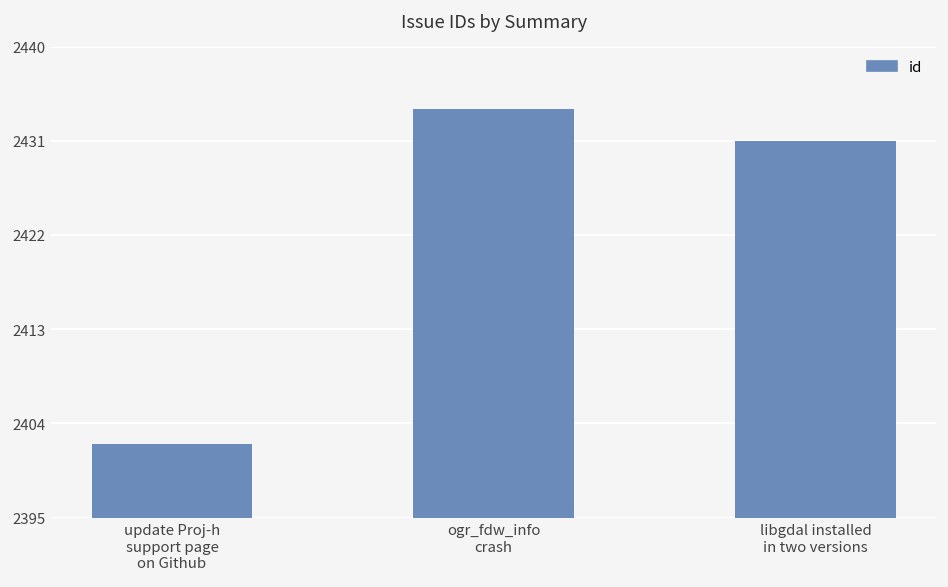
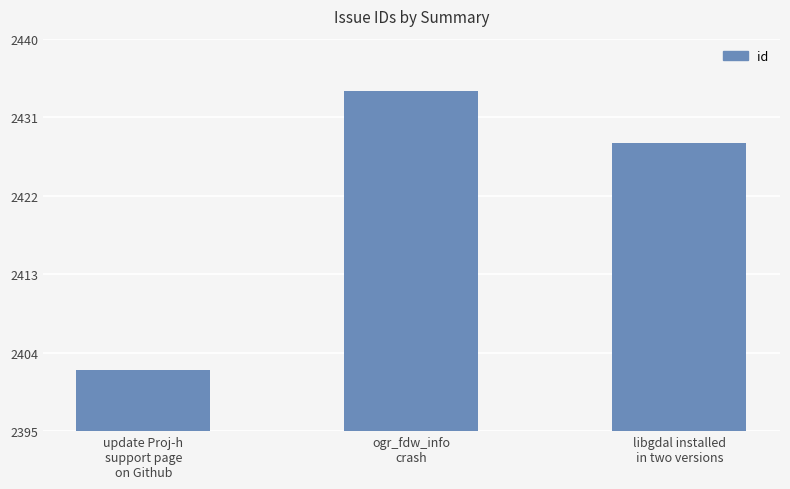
libgdal installed in two versions: 2431 -> 2428
